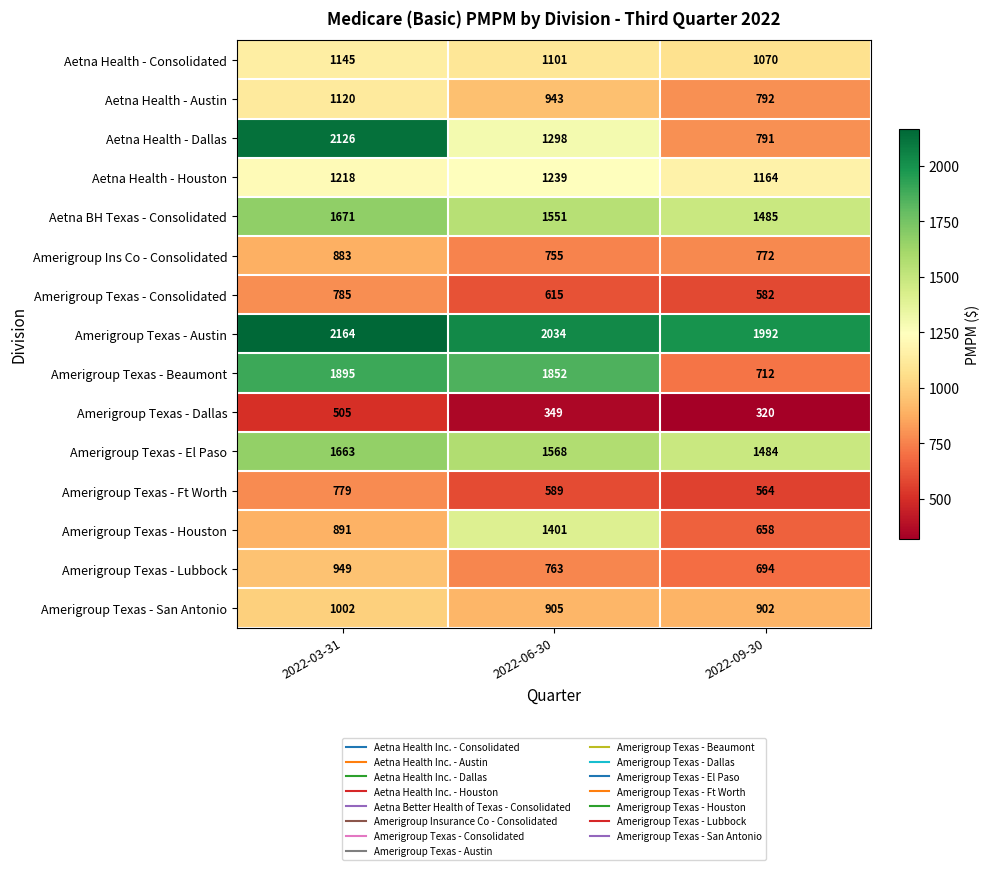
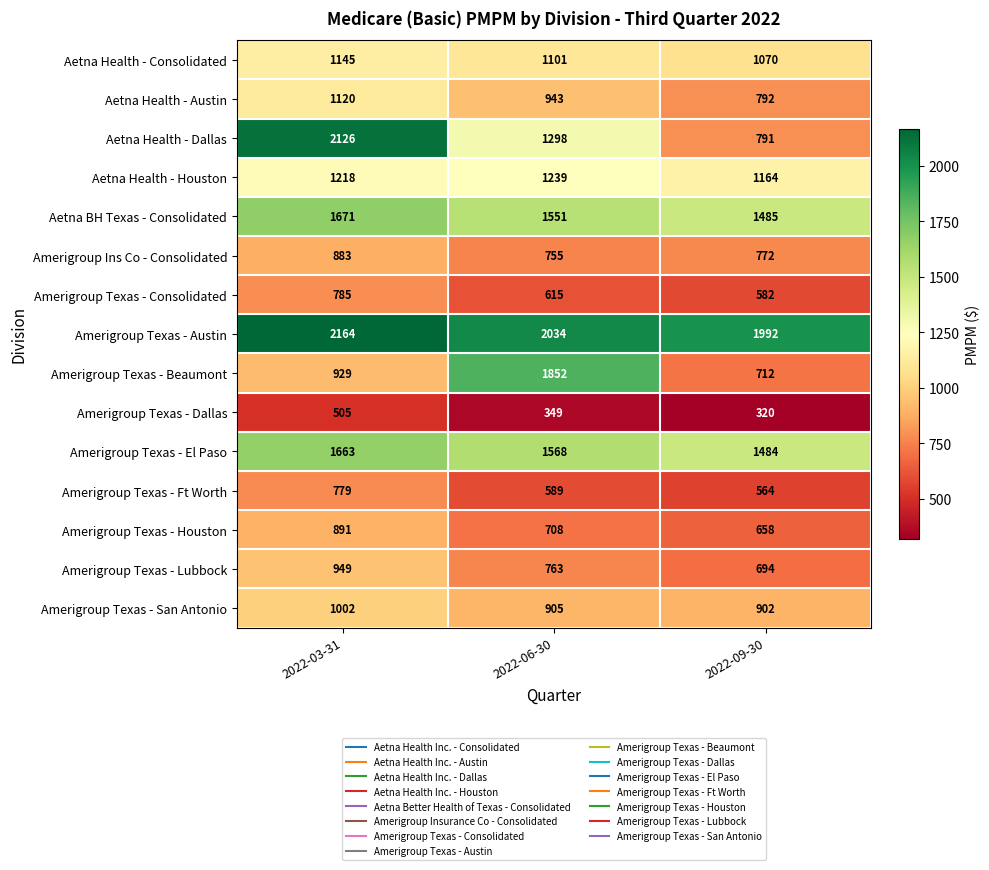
Amerigroup Texas - Beaumont, 2022-03-31: 1895 -> 929
Amerigroup Texas - Houston, 2022-06-30: 1401 -> 708
